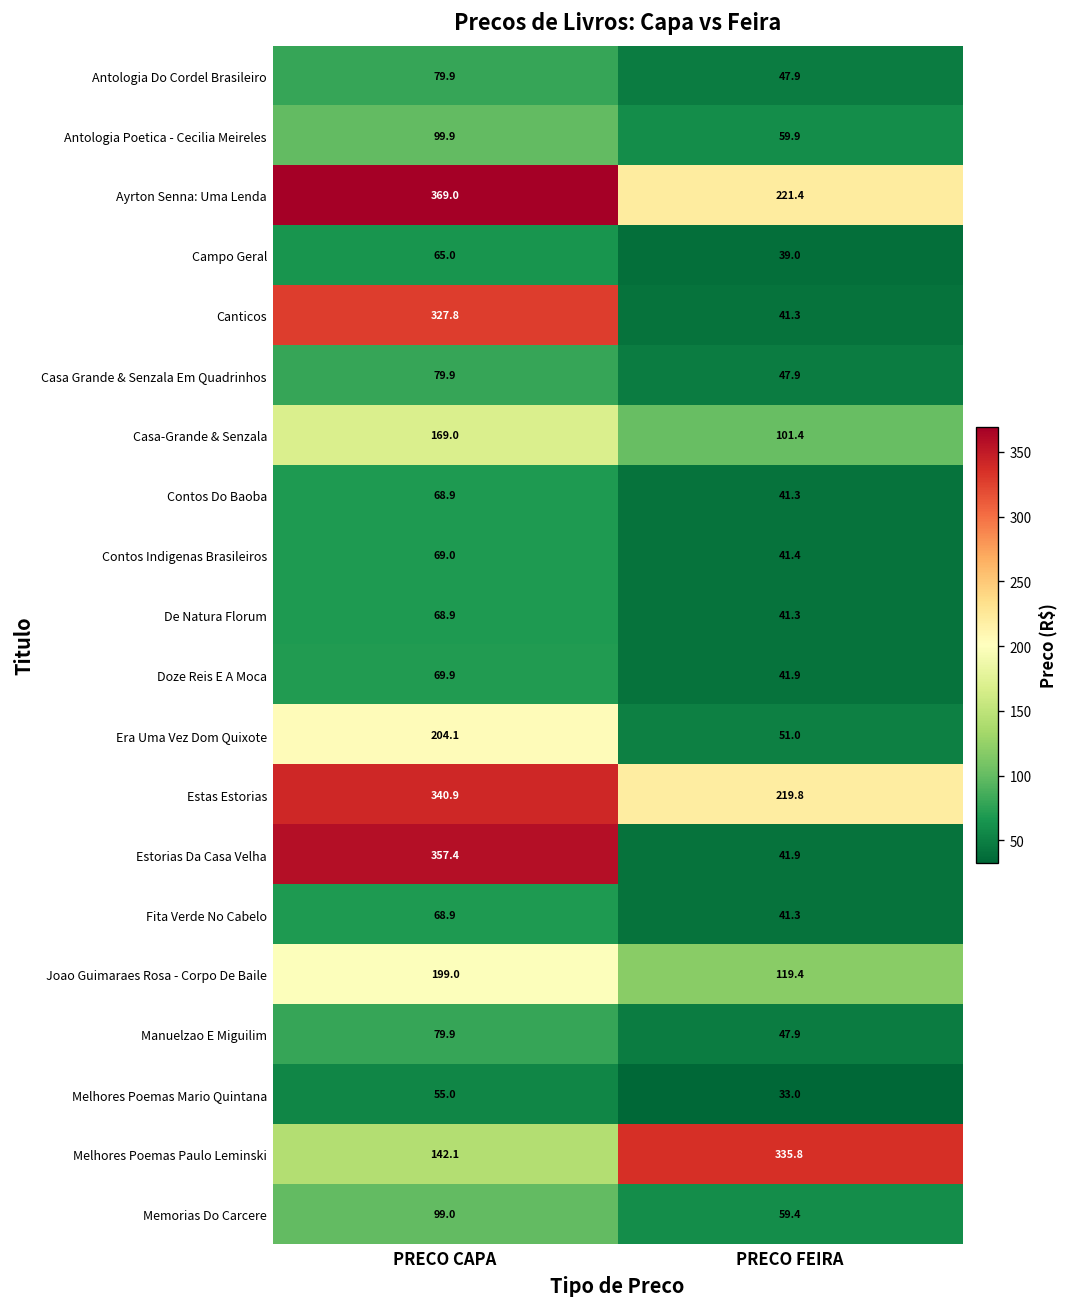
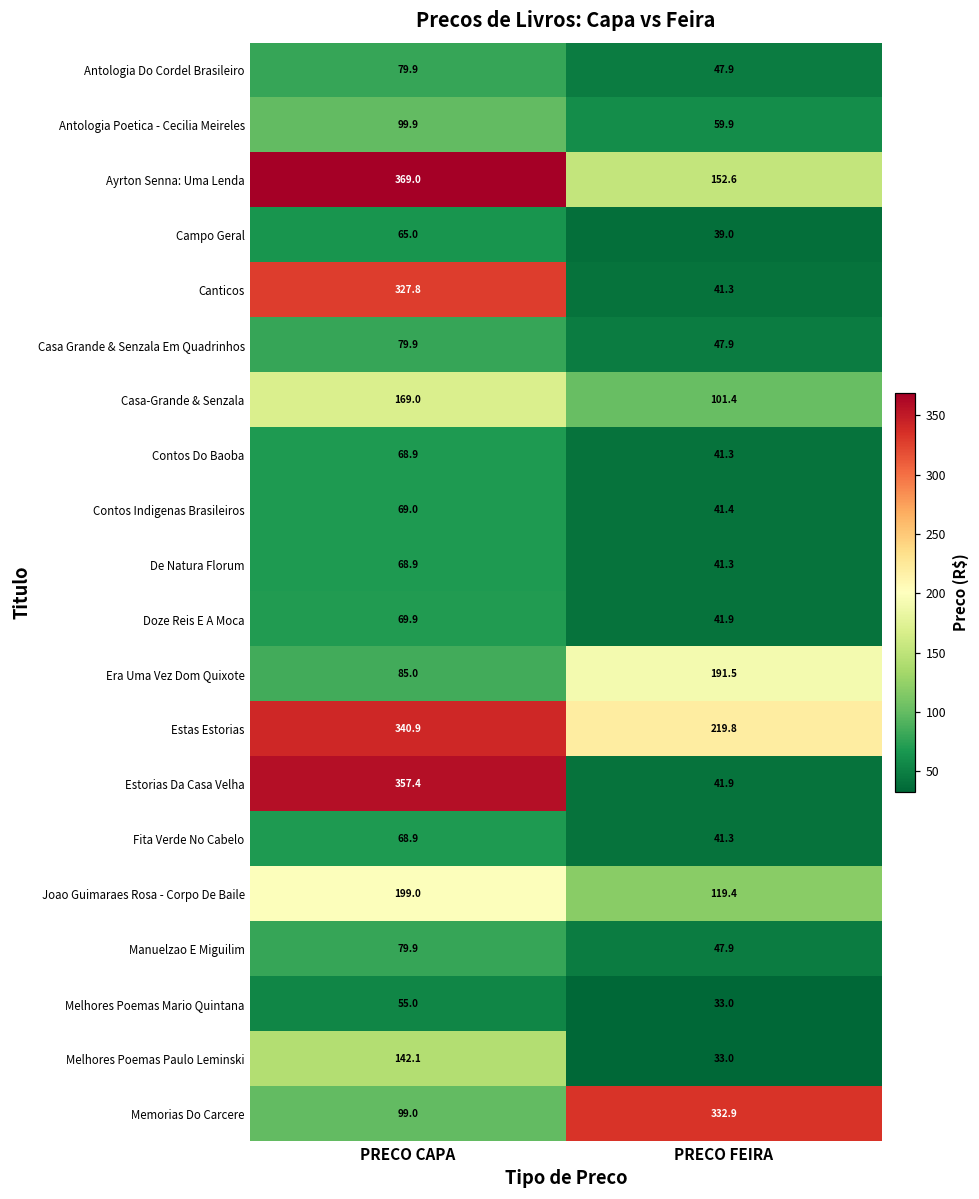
Ayrton Senna: Uma Lenda, PRECO FEIRA: 221.4 -> 152.6
Era Uma Vez Dom Quixote, PRECO CAPA: 204.1 -> 85.0
Era Uma Vez Dom Quixote, PRECO FEIRA: 51.0 -> 191.5
Melhores Poemas Paulo Leminski, PRECO FEIRA: 335.8 -> 33.0
Memorias Do Carcere, PRECO FEIRA: 59.4 -> 332.9
